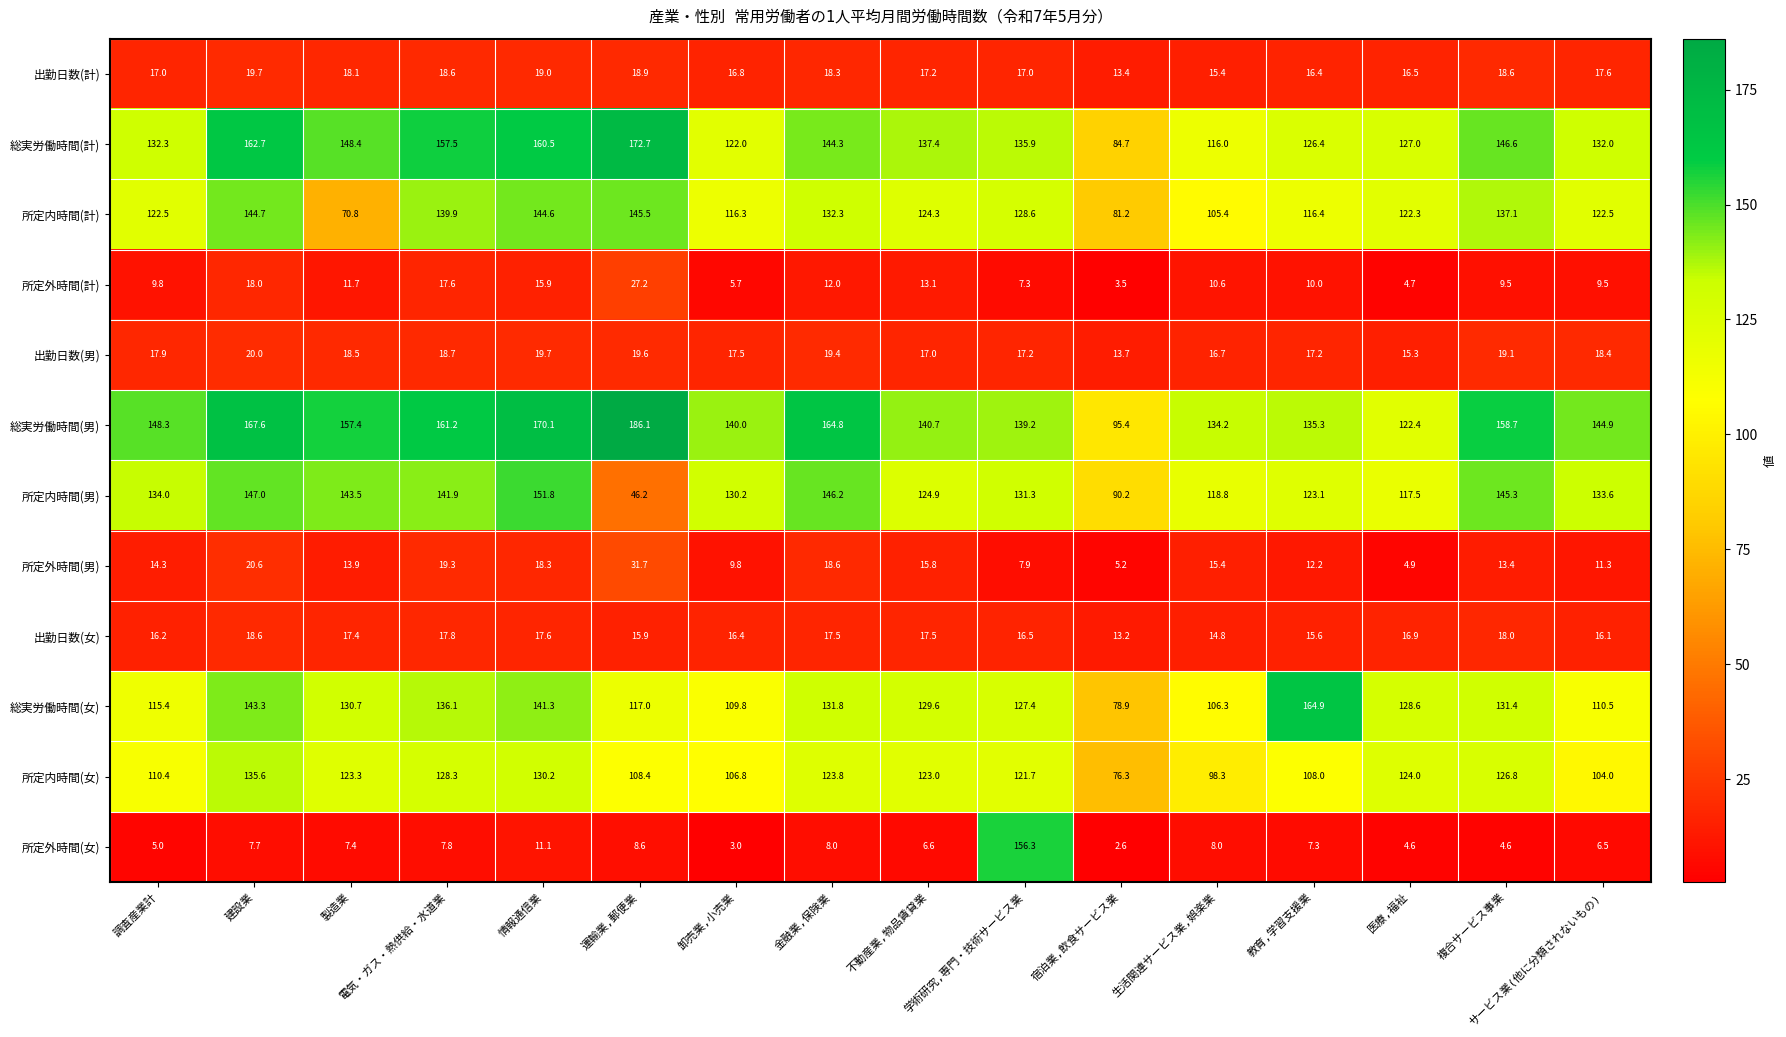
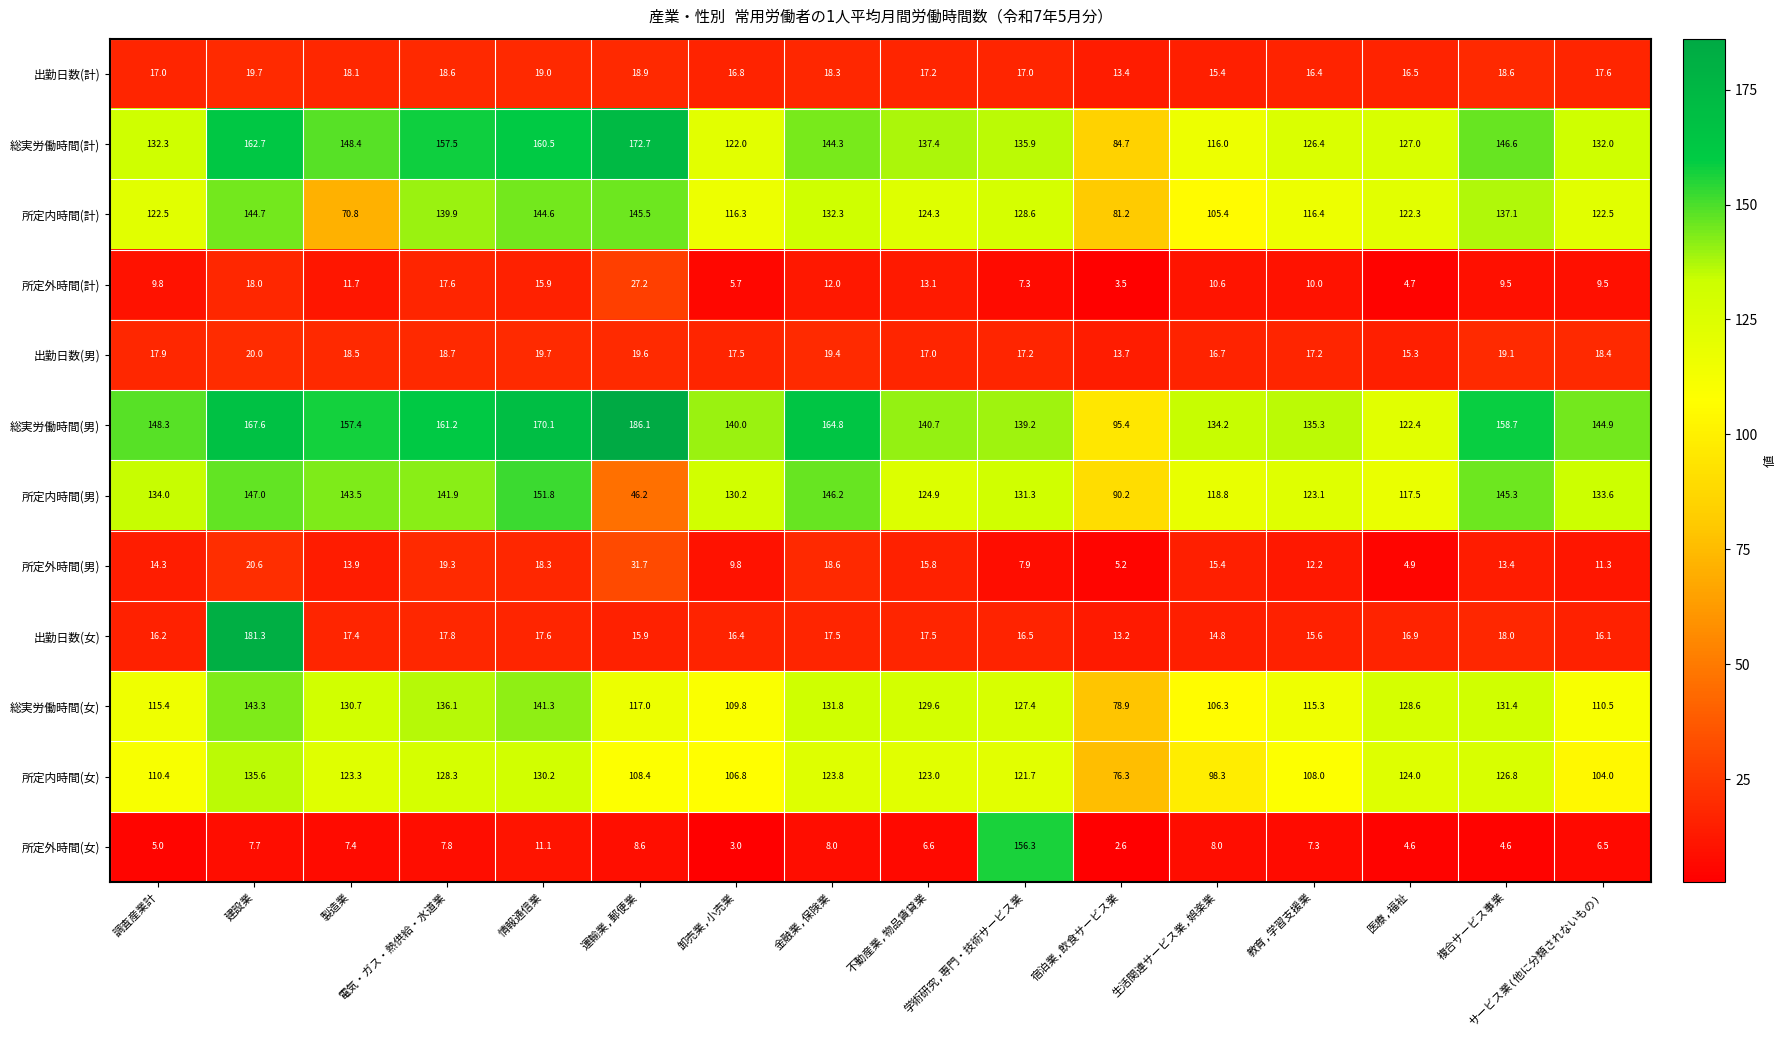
出勤日数(女), 建設業: 18.6 -> 181.3
総実労働時間(女), 教育,学習支援業: 164.9 -> 115.3
